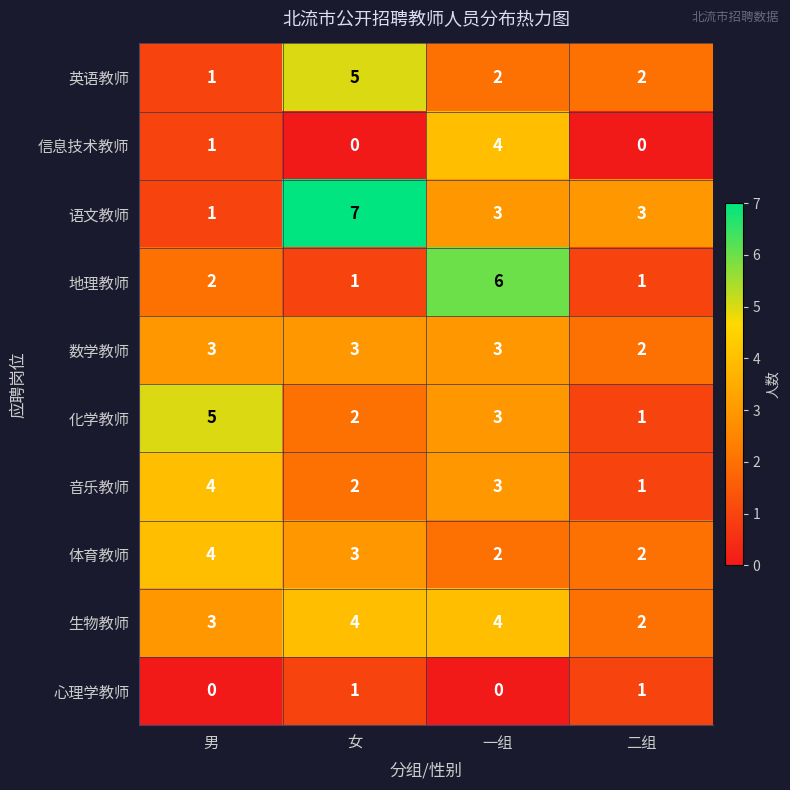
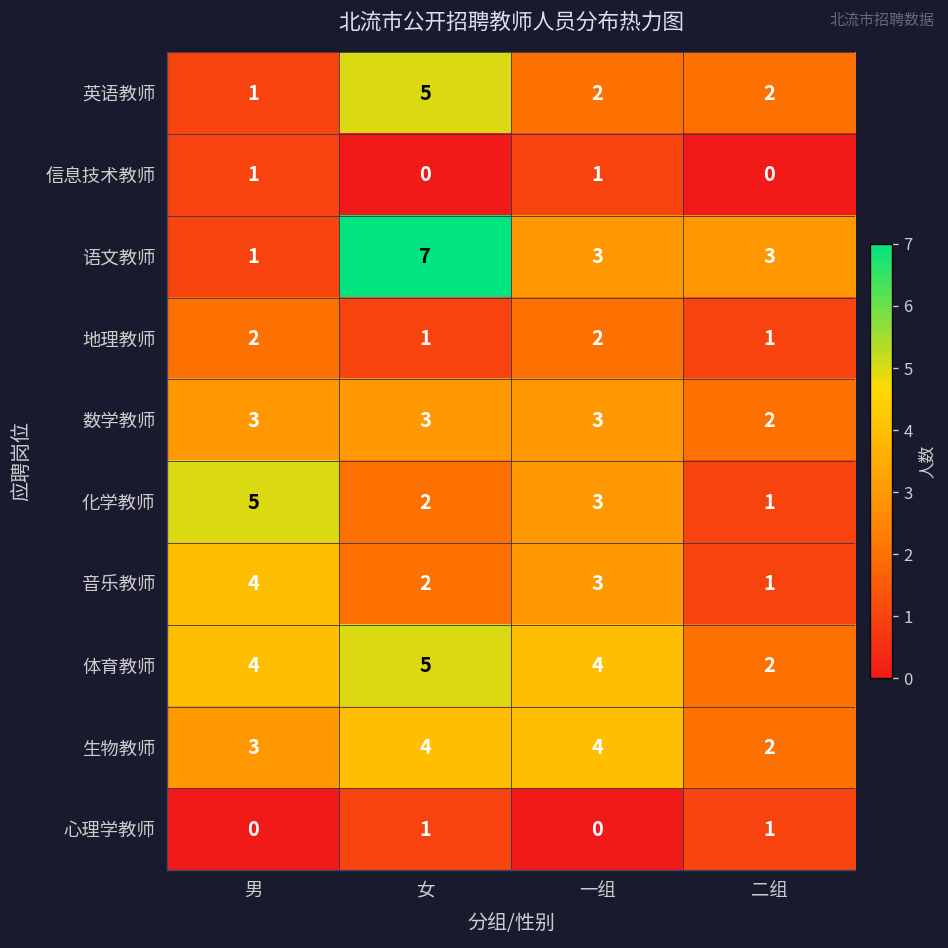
信息技术教师, 一组: 4 -> 1
地理教师, 一组: 6 -> 2
体育教师, 女: 3 -> 5
体育教师, 一组: 2 -> 4
